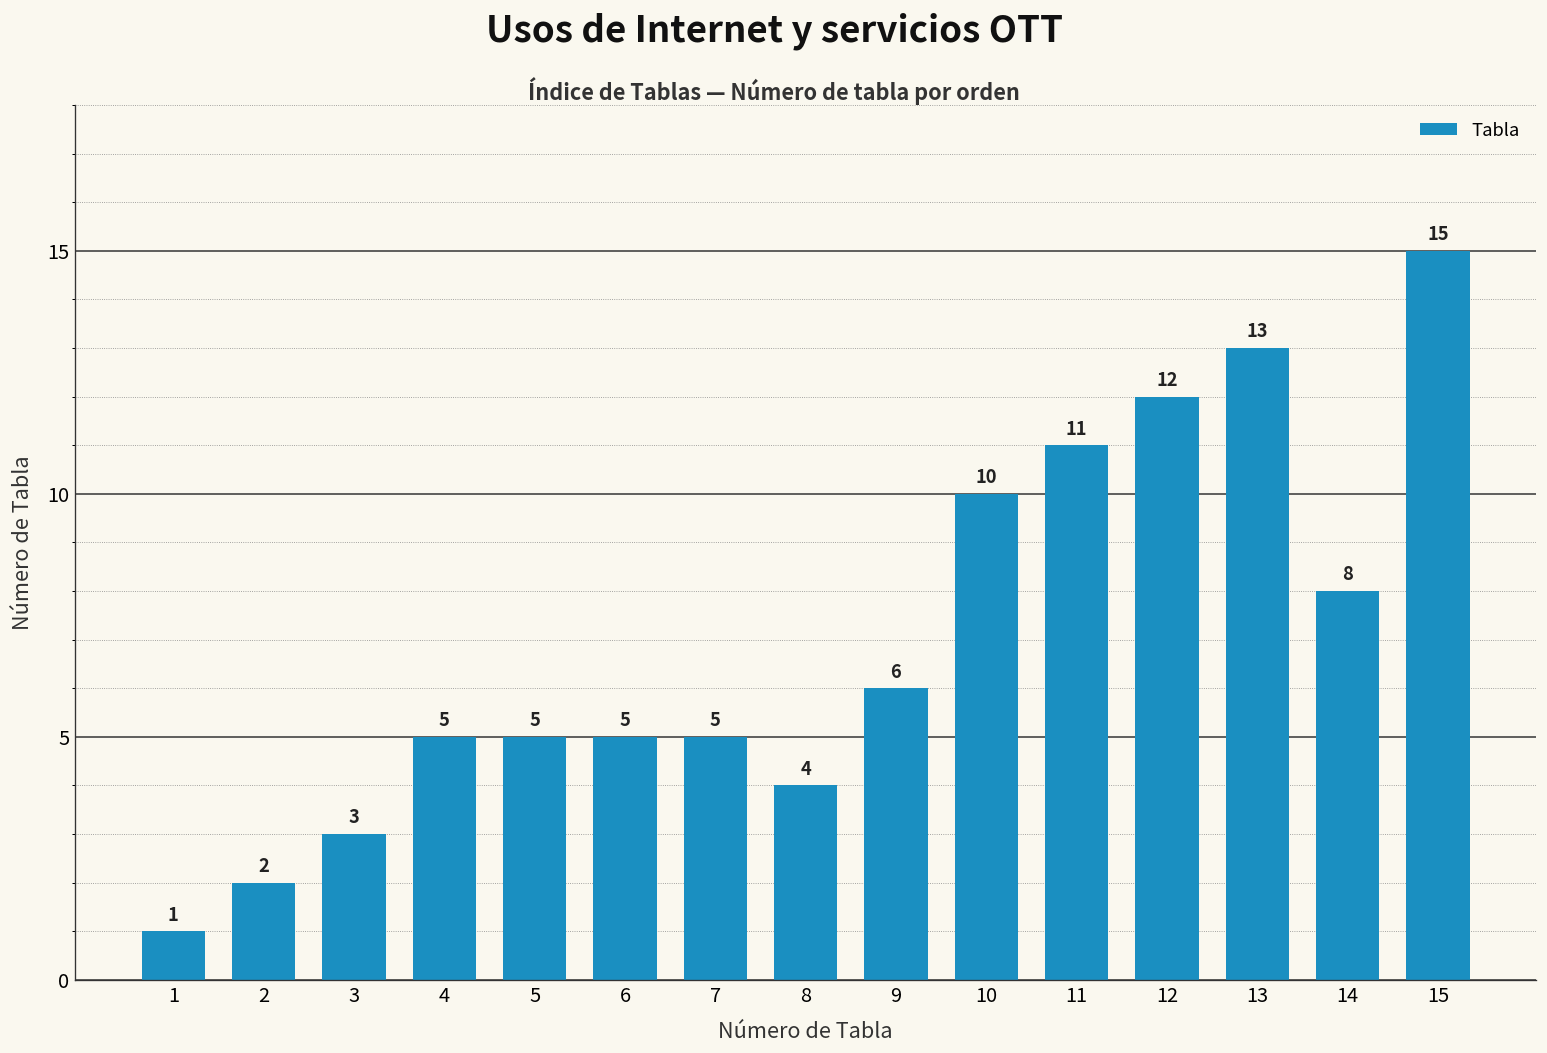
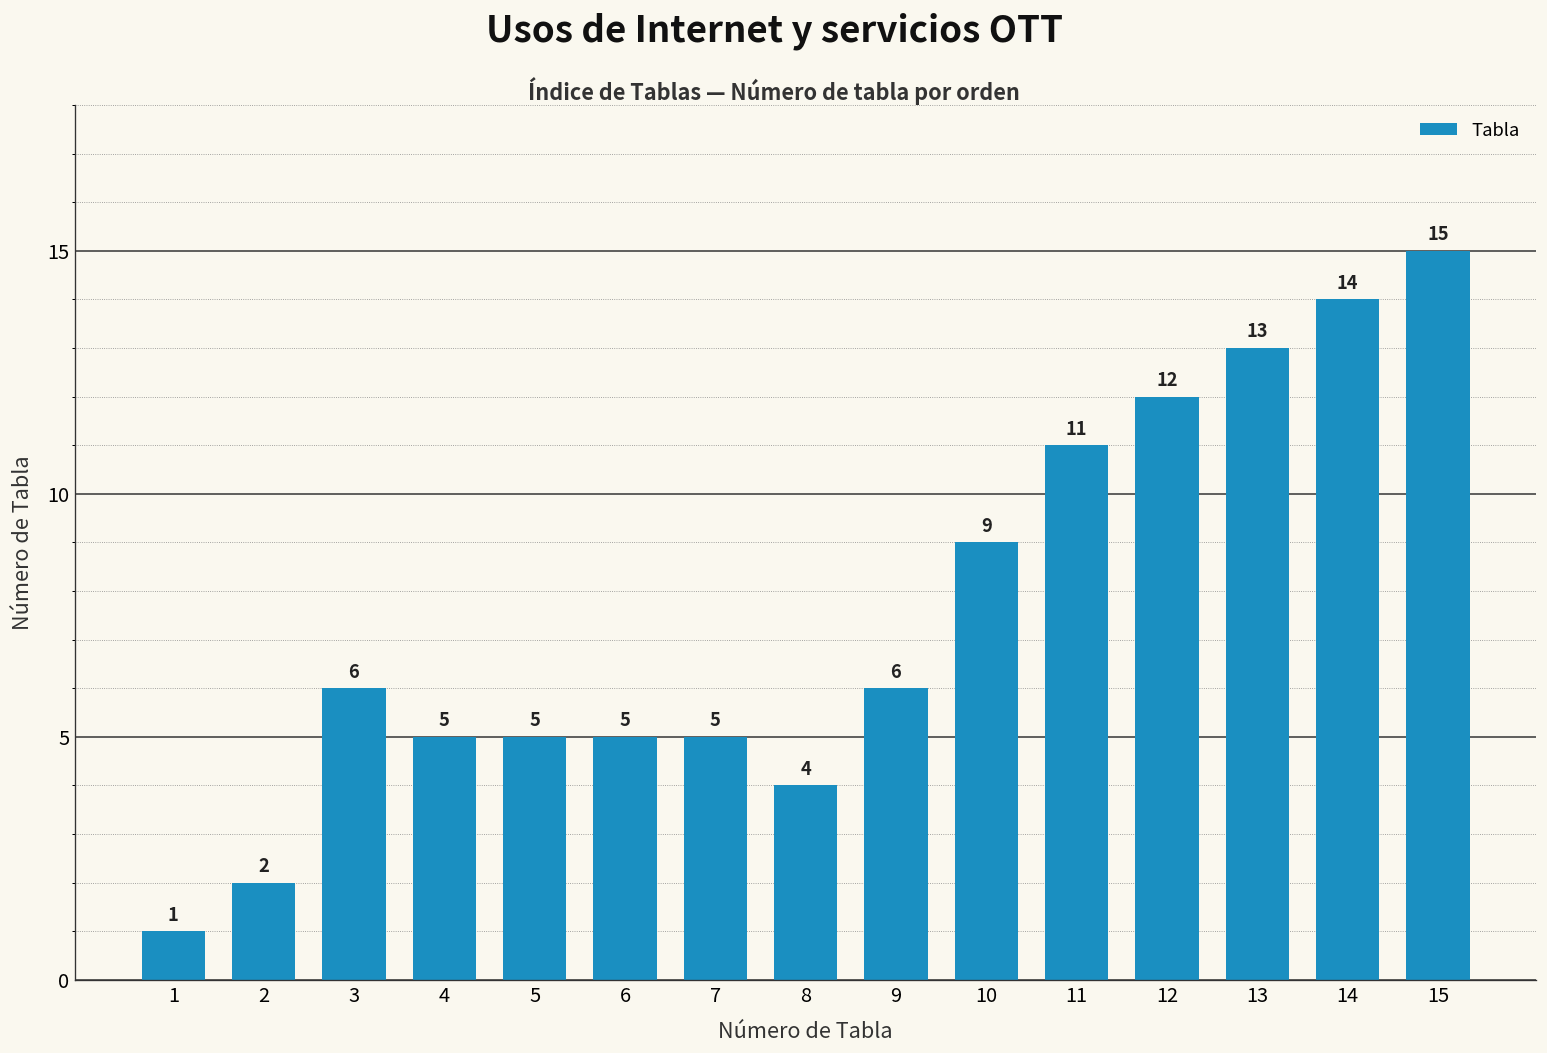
3: 3 -> 6
10: 10 -> 9
14: 8 -> 14
